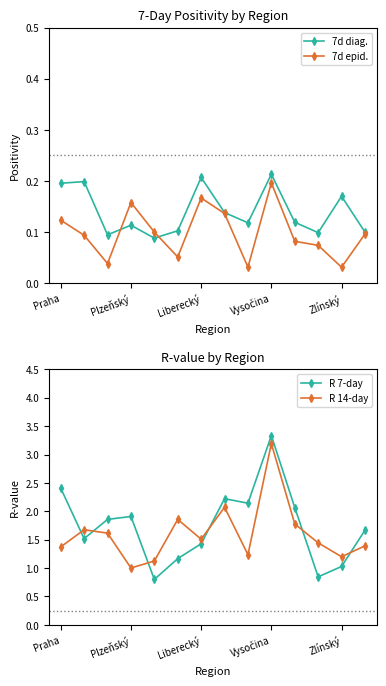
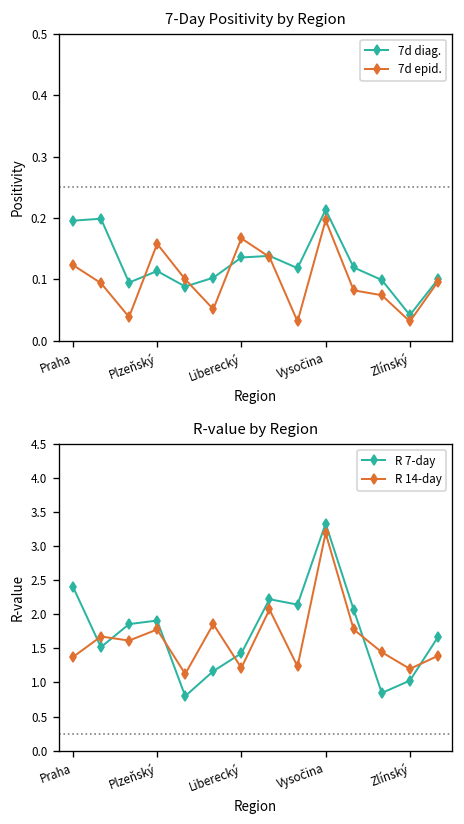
7-Day Positivity by Region, 7d diag., Liberecký: 0.21 -> 0.14
7-Day Positivity by Region, 7d diag., Zlínský: 0.17 -> 0.04
R-value by Region, R 14-day, Plzeňský: 1.0 -> 1.8
R-value by Region, R 14-day, Liberecký: 1.5 -> 1.2
